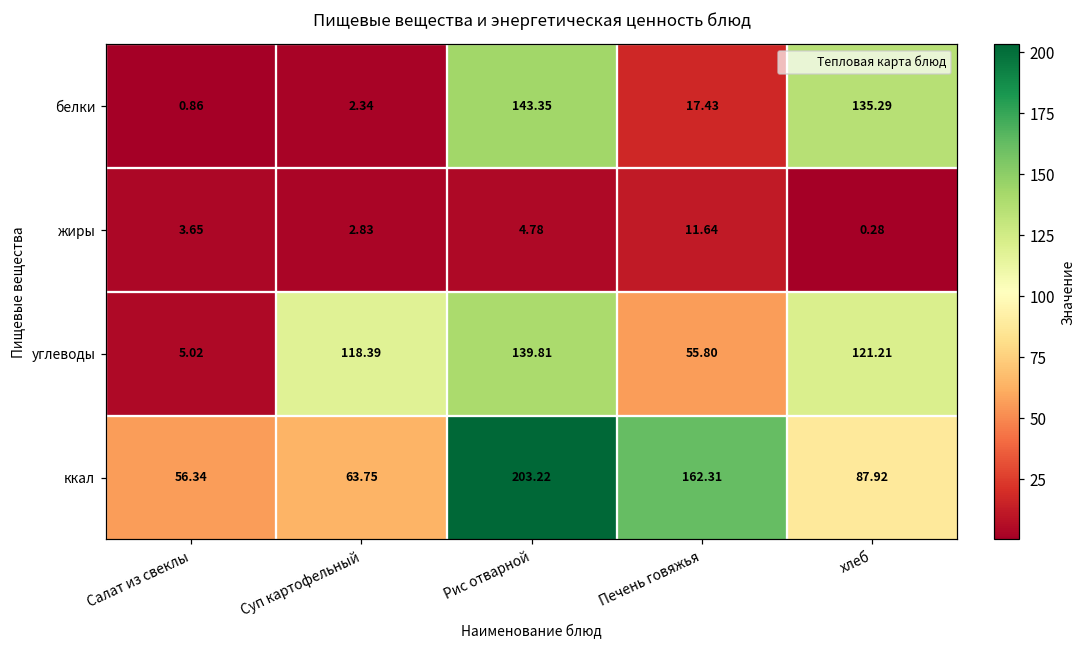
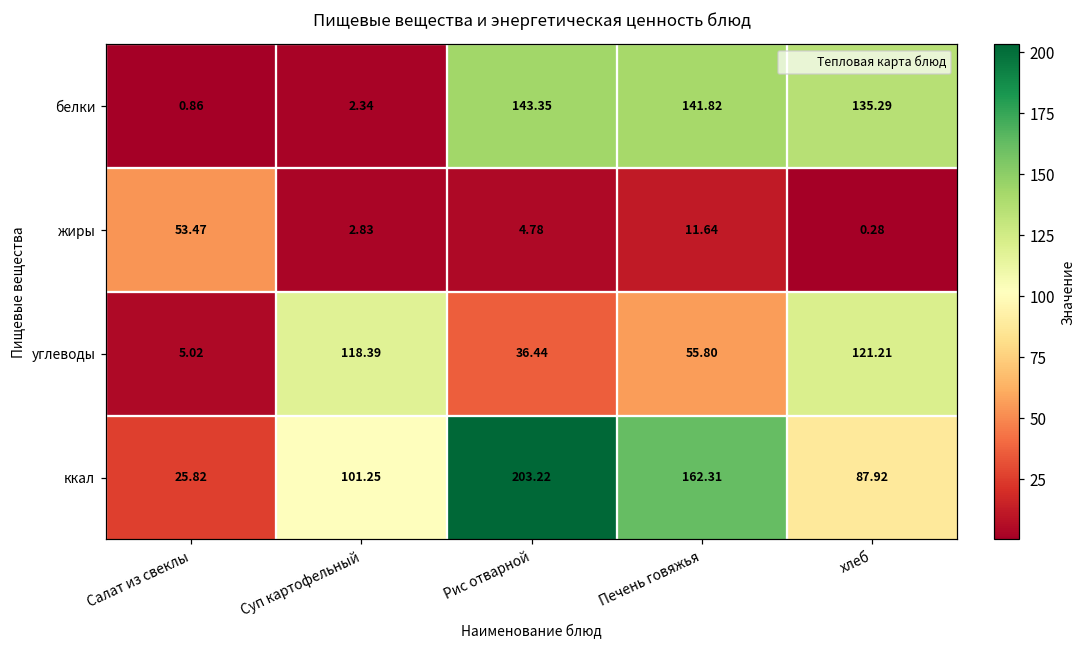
белки, Печень говяжья: 17.43 -> 141.82
жиры, Салат из свеклы: 3.65 -> 53.47
углеводы, Рис отварной: 139.81 -> 36.44
ккал, Салат из свеклы: 56.34 -> 25.82
ккал, Суп картофельный: 63.75 -> 101.25
